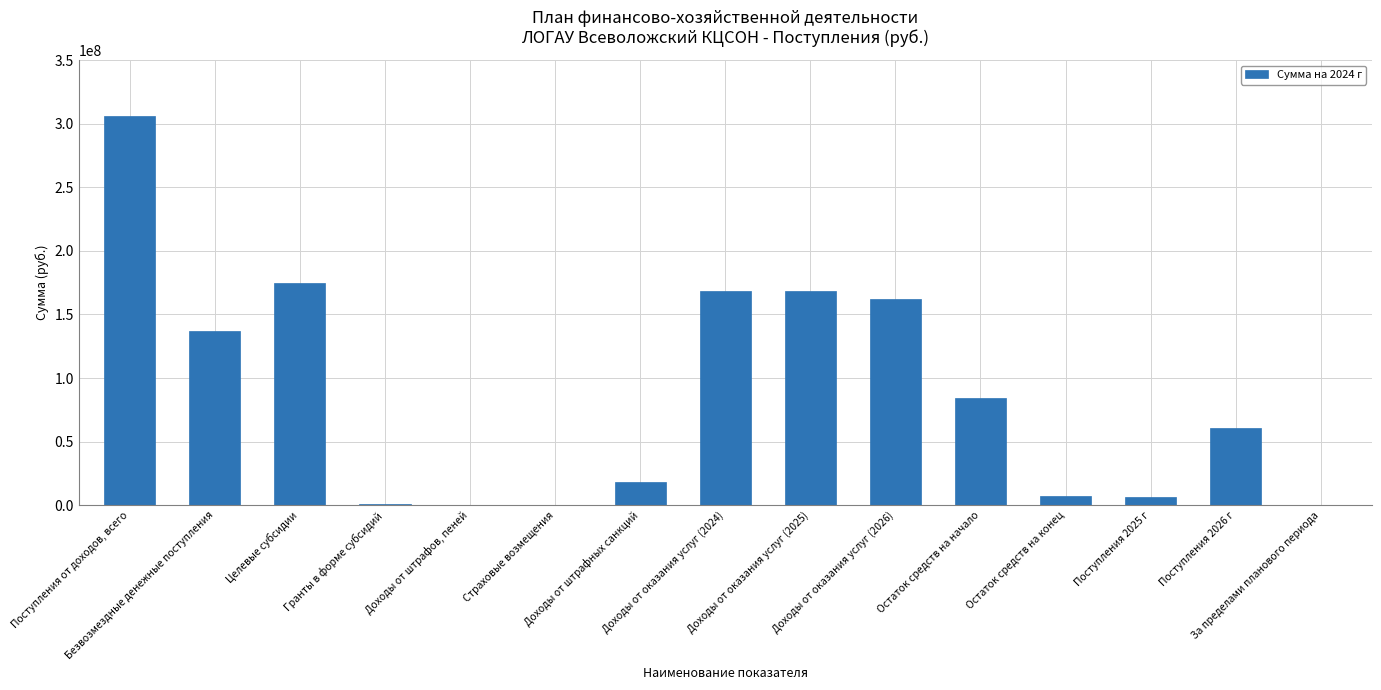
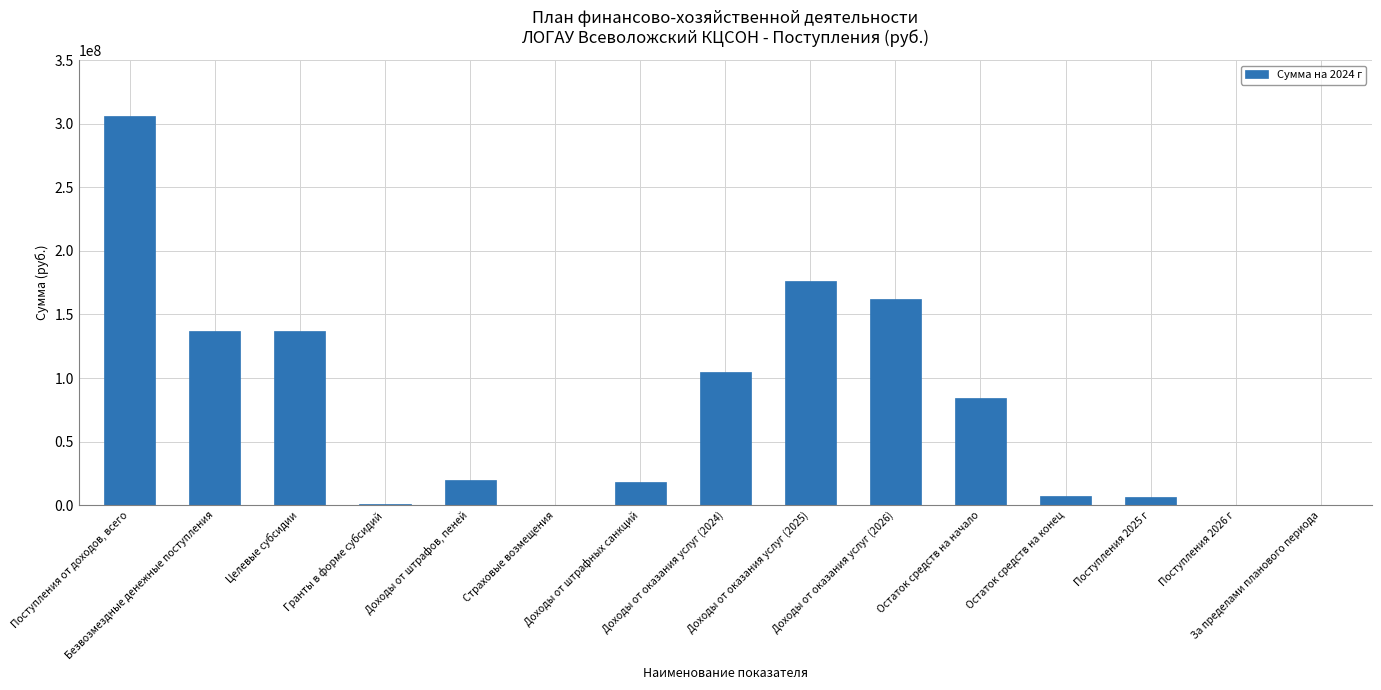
Целевые субсидии: 175000000 -> 137000000
Доходы от штрафов, пеней: 0 -> 20000000
Доходы от оказания услуг (2024): 168000000 -> 105000000
Доходы от оказания услуг (2025): 168000000 -> 176000000
Поступления 2026 г: 61000000 -> 0
